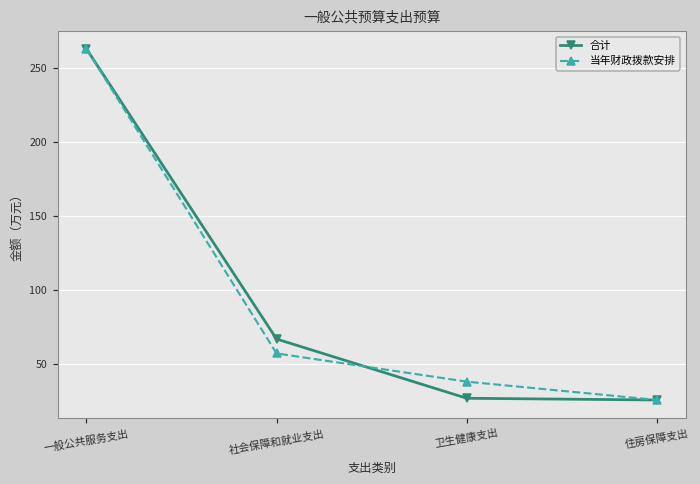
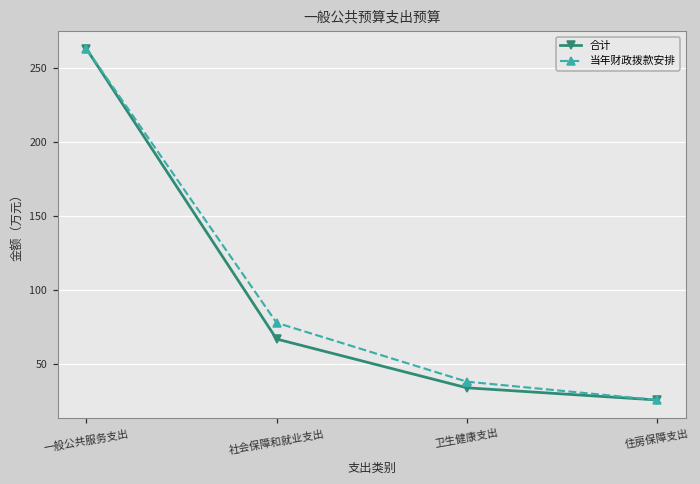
当年财政拨款安排, 社会保障和就业支出: 57 -> 78
合计, 卫生健康支出: 27 -> 34
